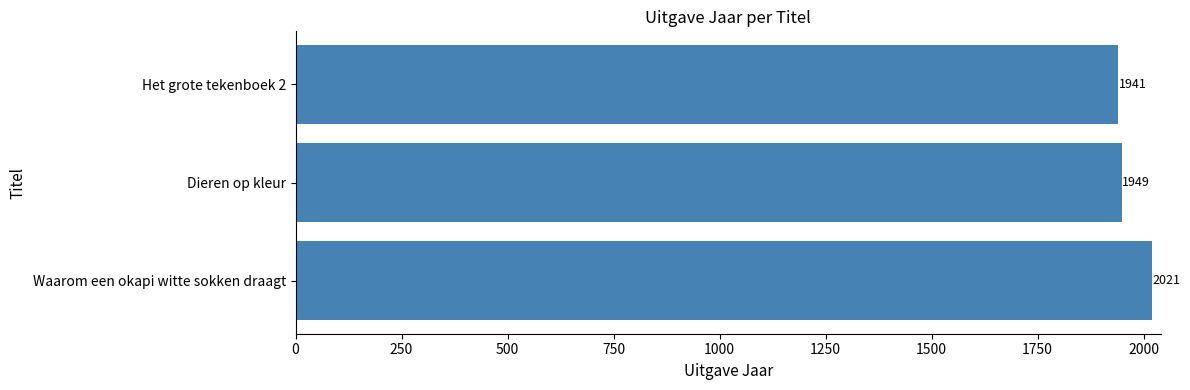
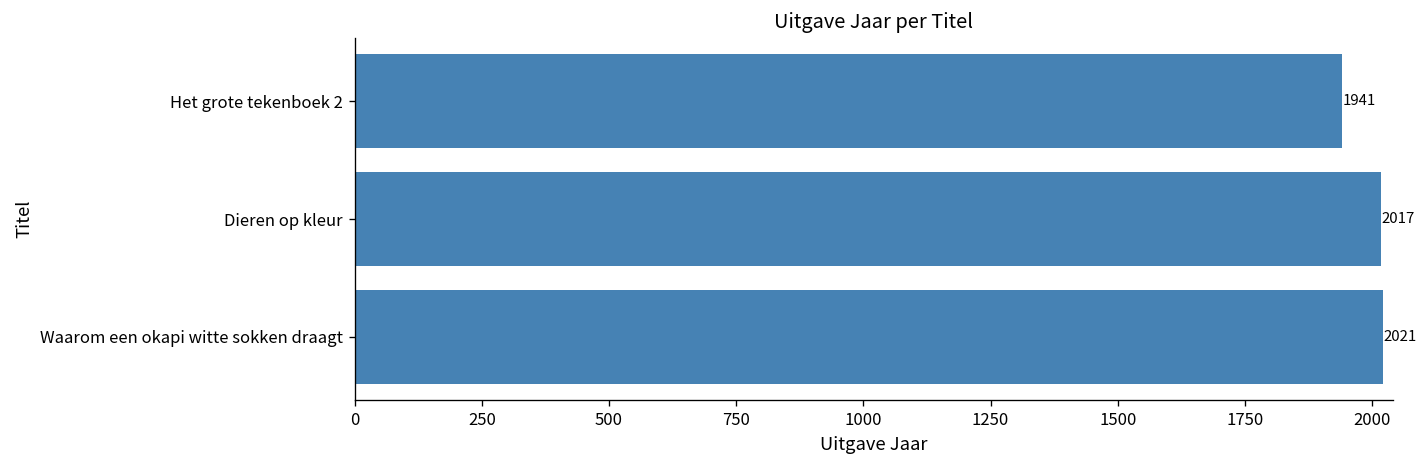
Dieren op kleur: 1949 -> 2017
